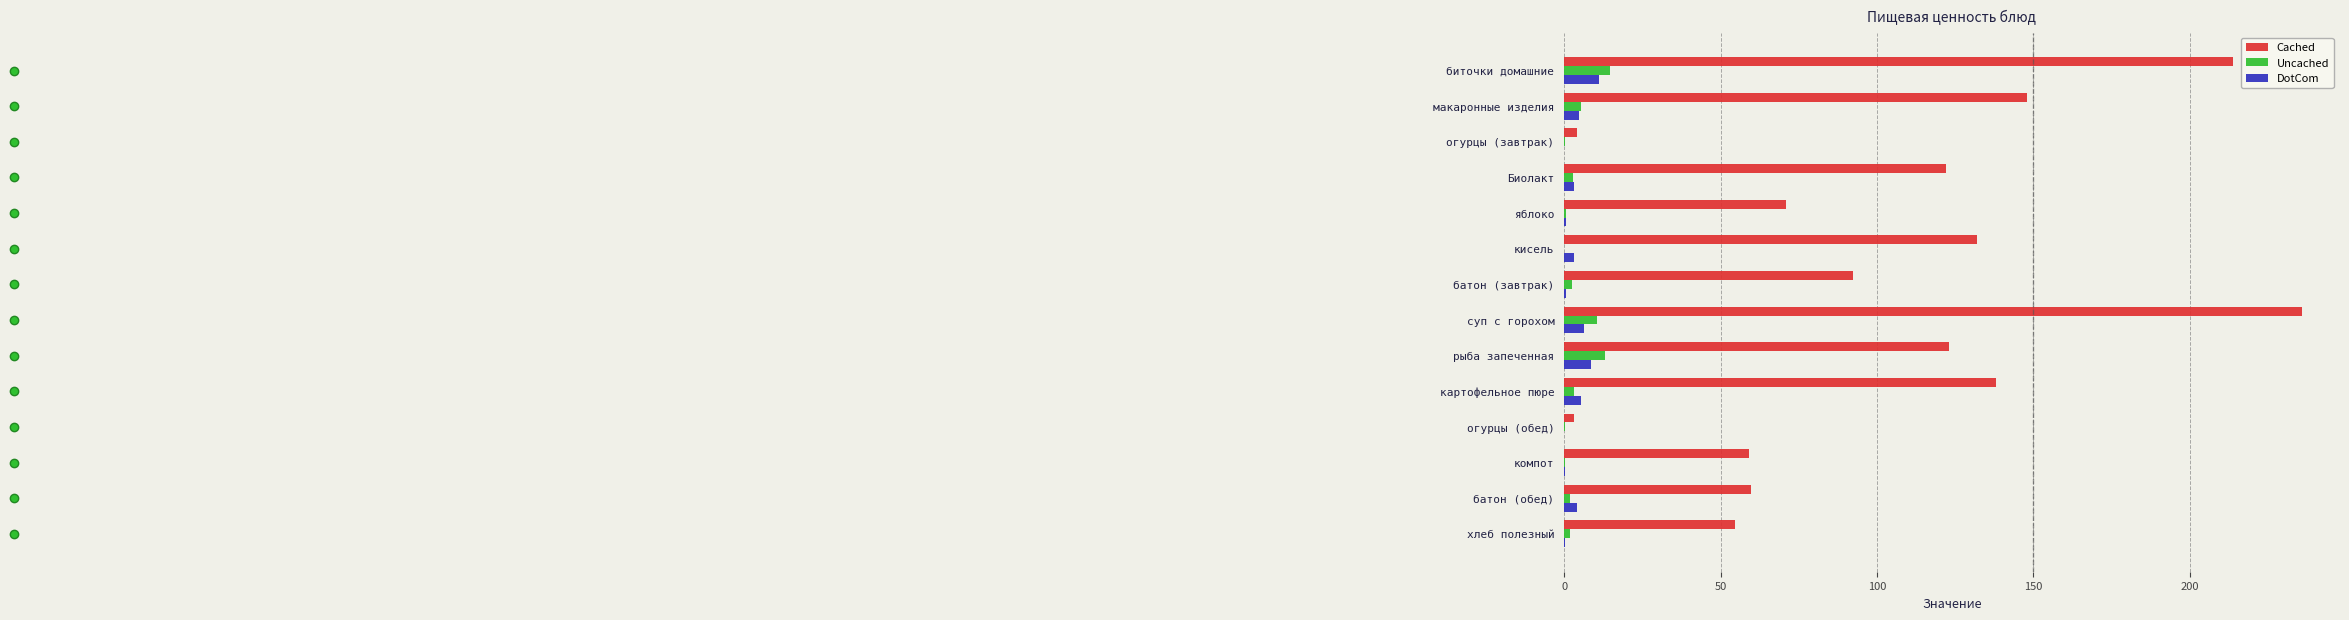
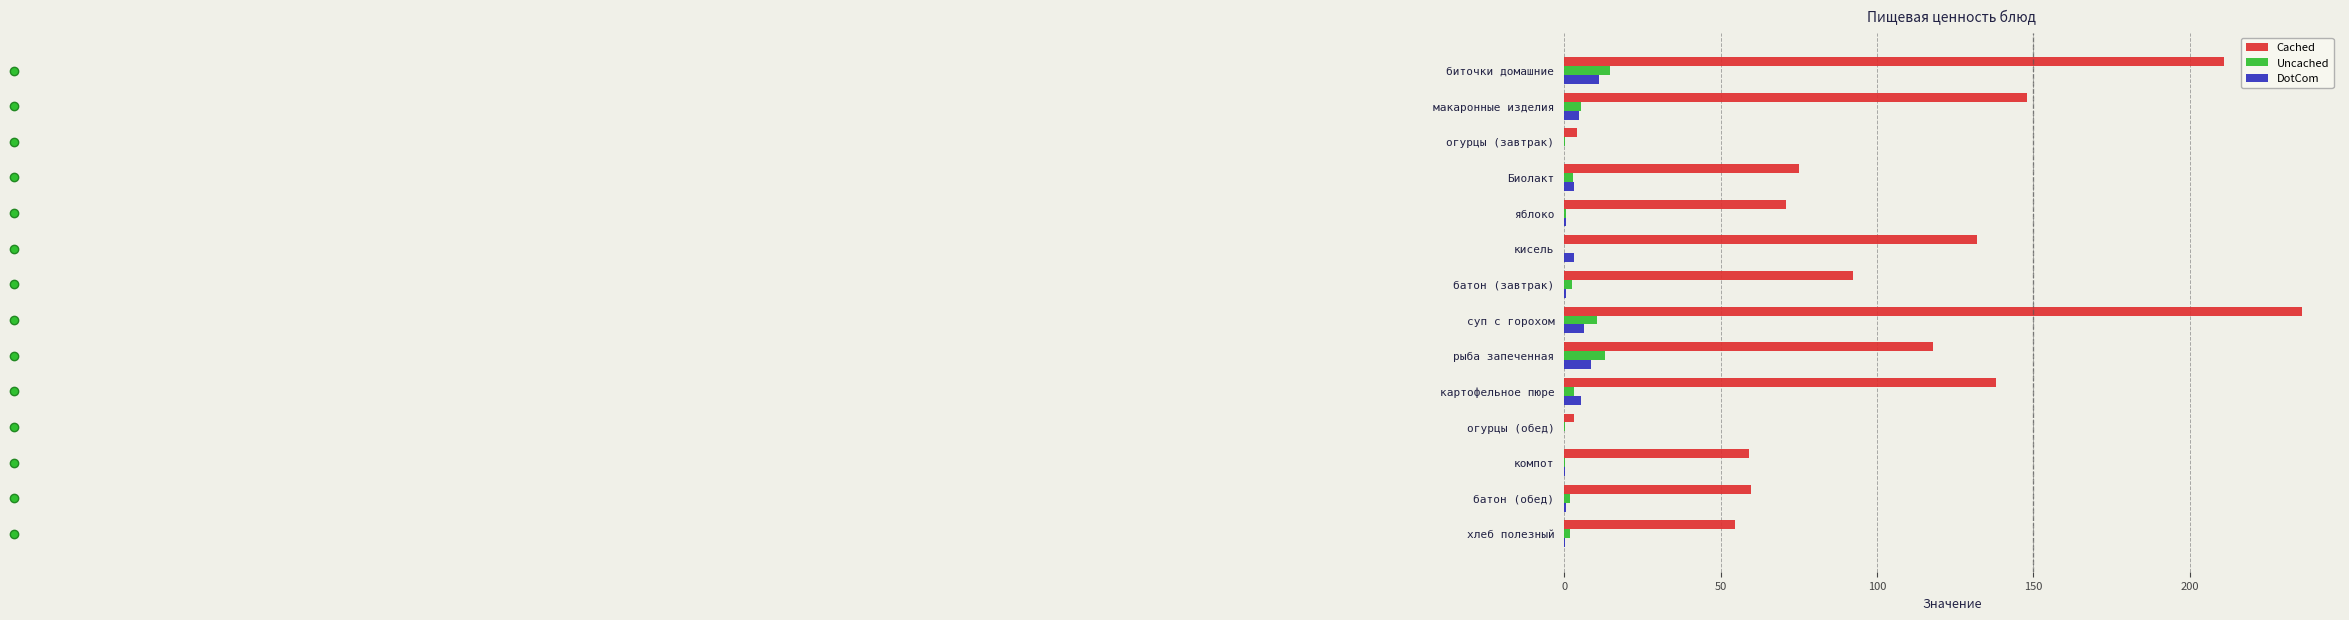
Cached, биточки домашние: 214 -> 211
Cached, Биолакт: 122 -> 75
Cached, рыба запеченная: 123 -> 118
DotCom, батон (обед): 4 -> 1
